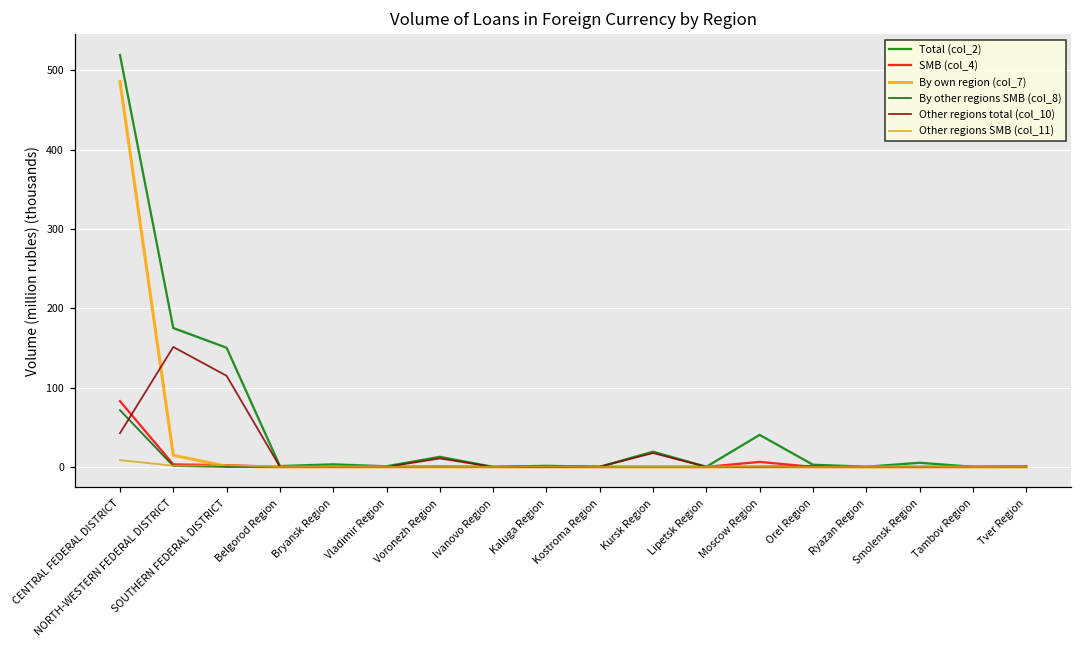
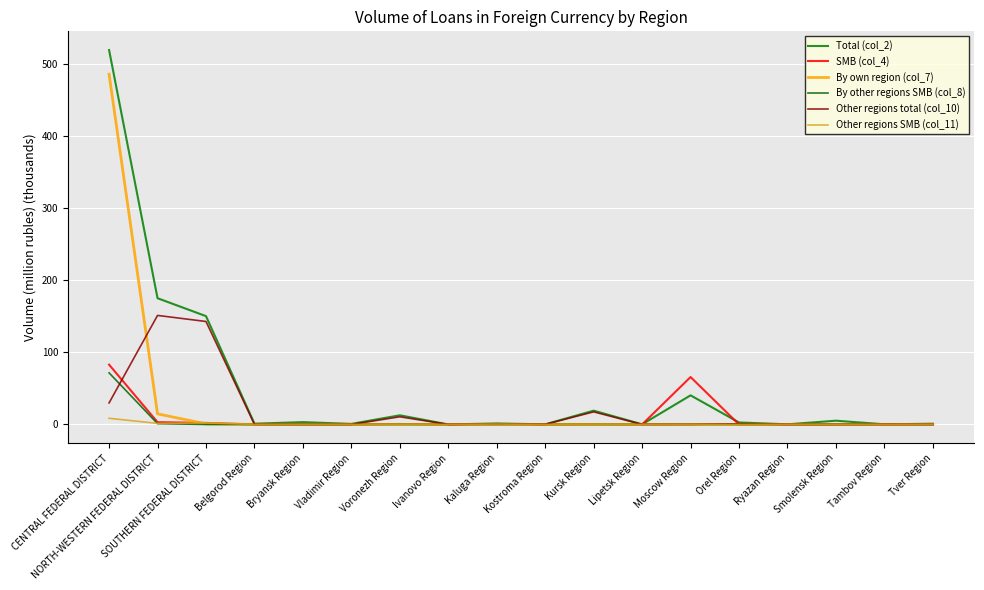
Other regions total (col_10), CENTRAL FEDERAL DISTRICT: 40 -> 30
Other regions total (col_10), SOUTHERN FEDERAL DISTRICT: 110 -> 140
SMB (col_4), Moscow Region: 10 -> 70
